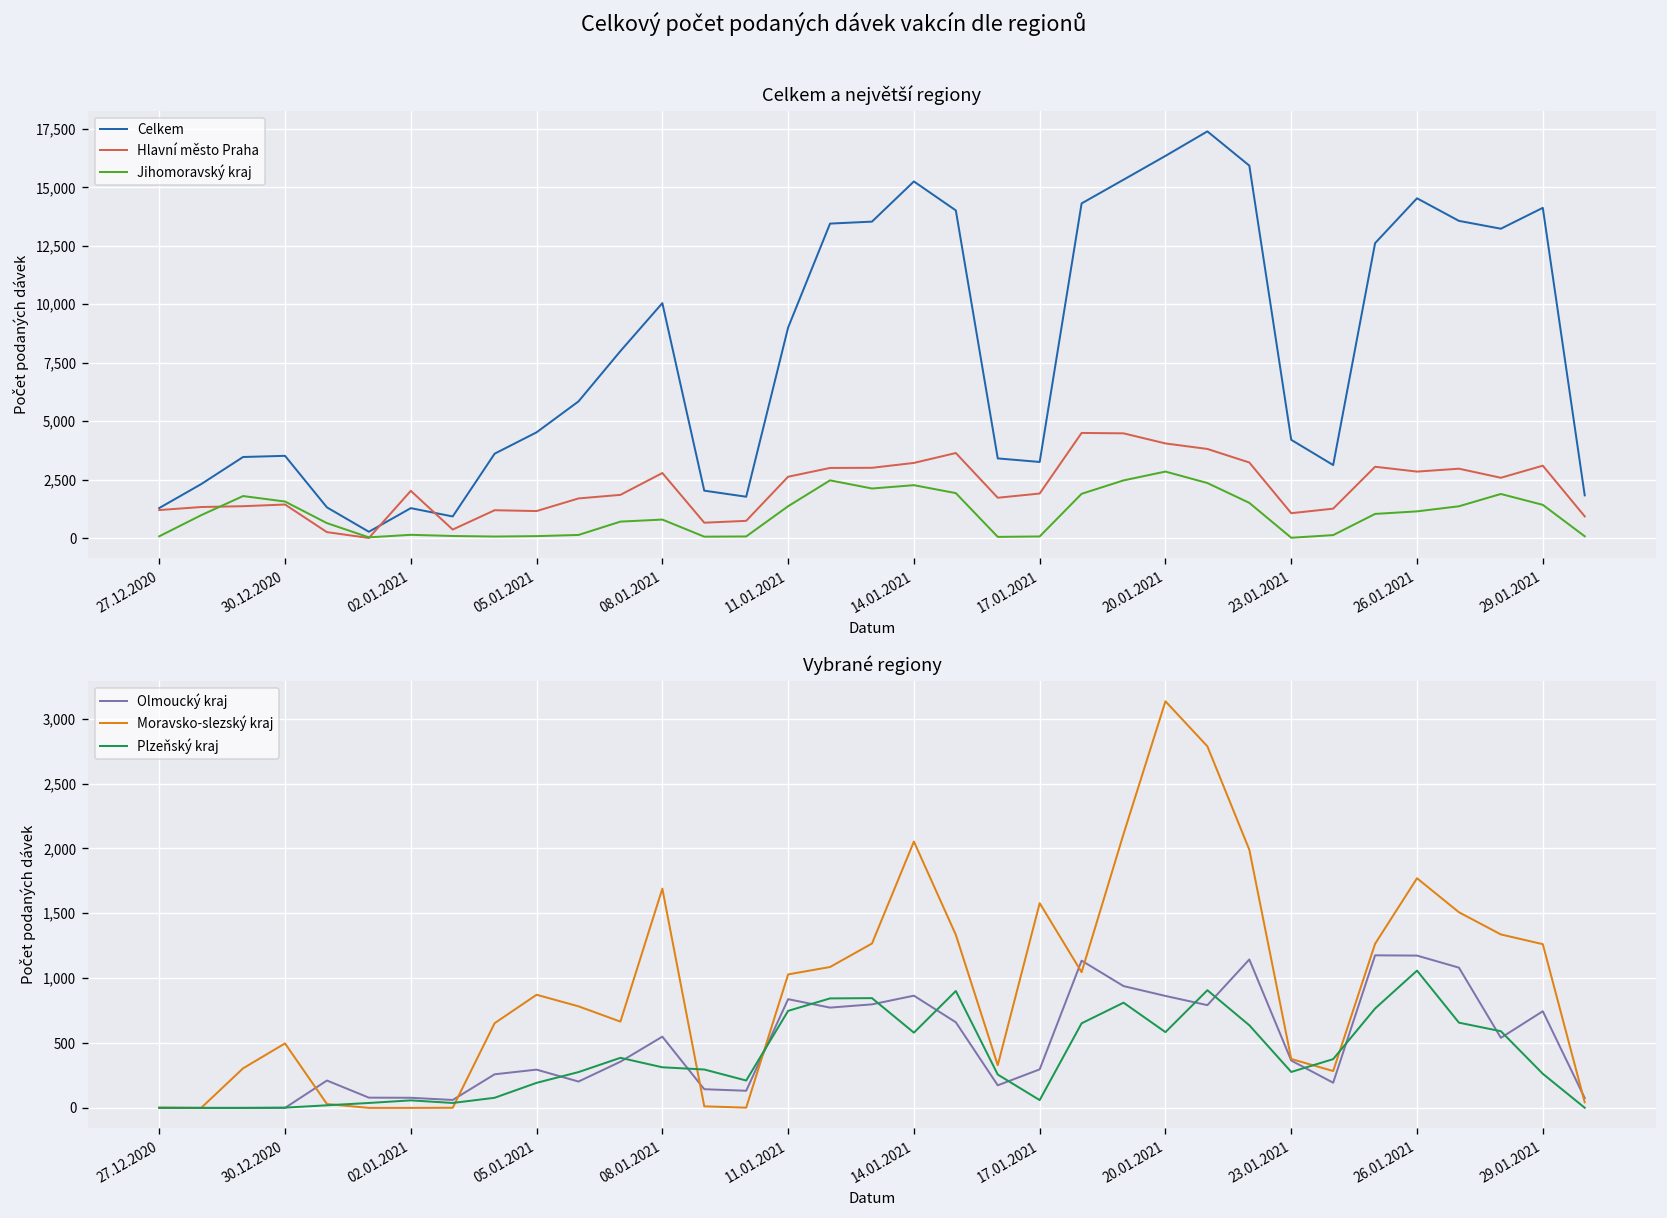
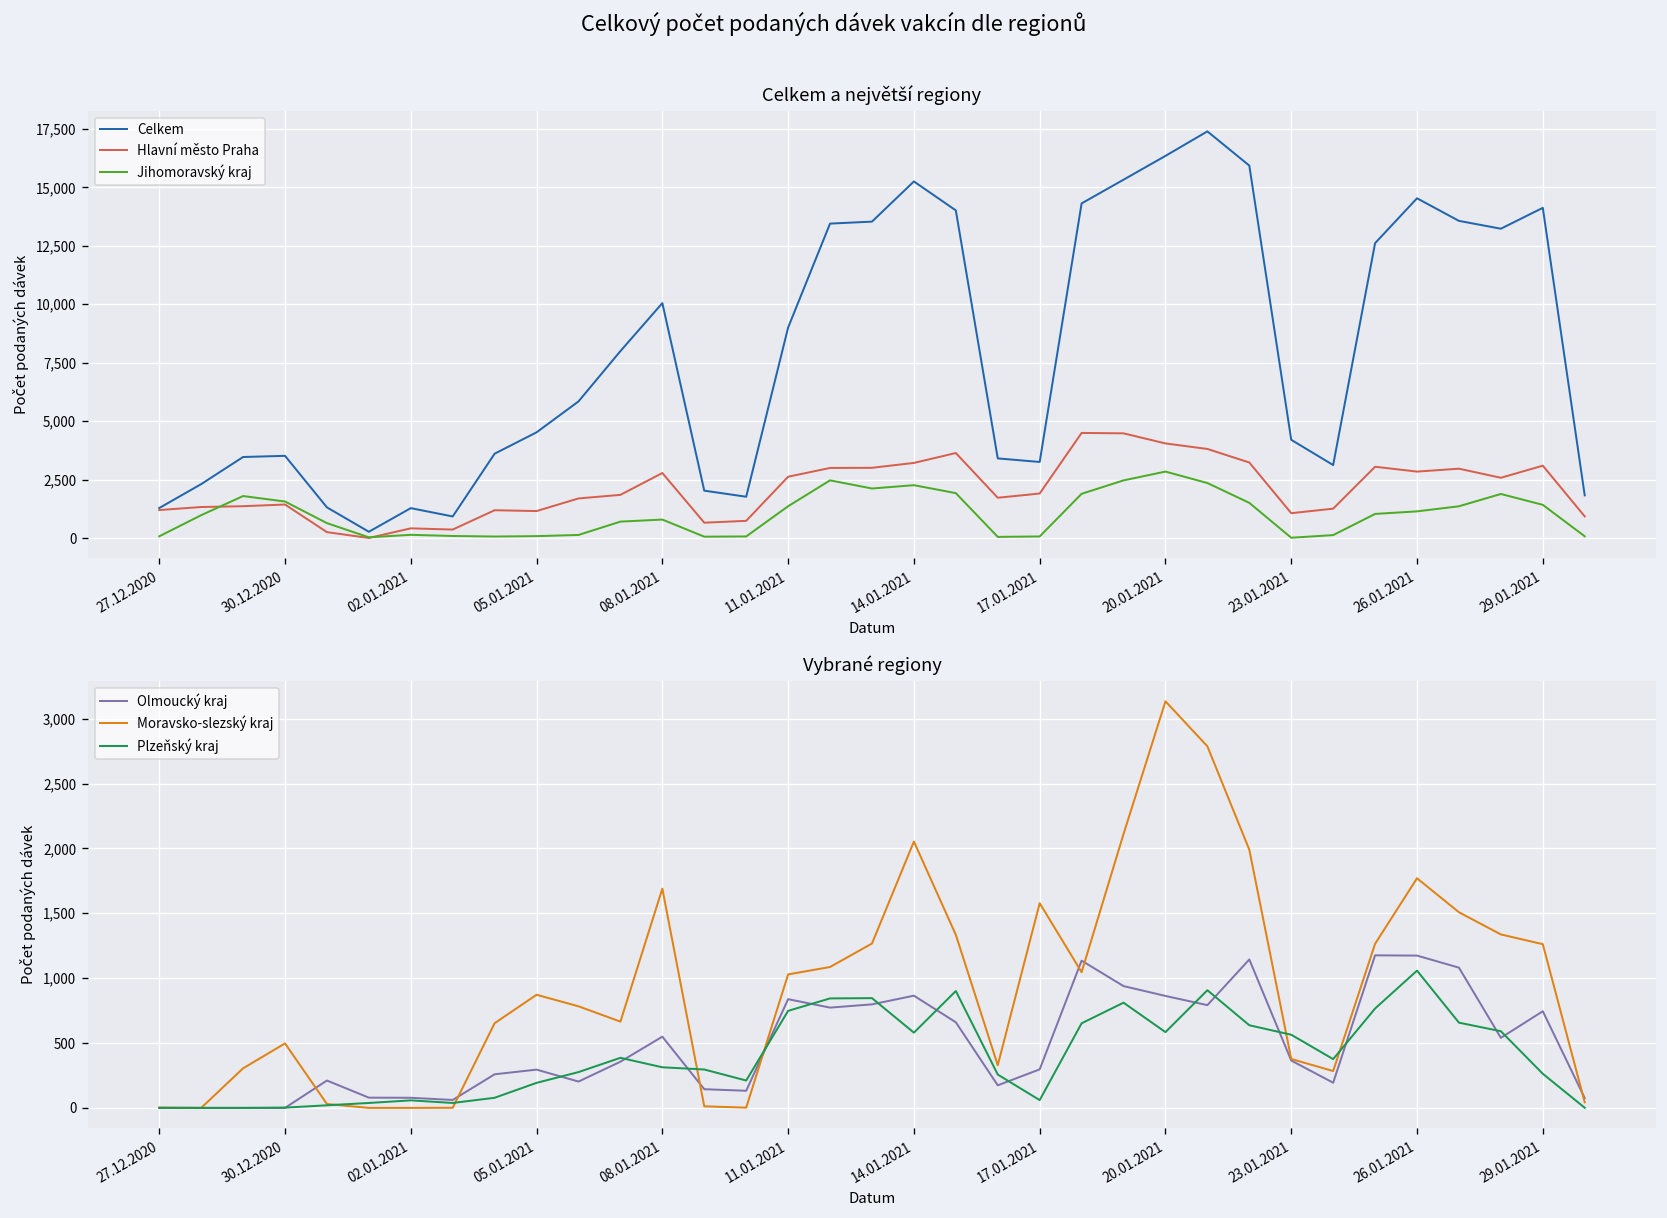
Celkem a největší regiony, Hlavní město Praha, 02.01.2021: 2,000 -> 400
Vybrané regiony, Plzeňský kraj, 23.01.2021: 280 -> 560
